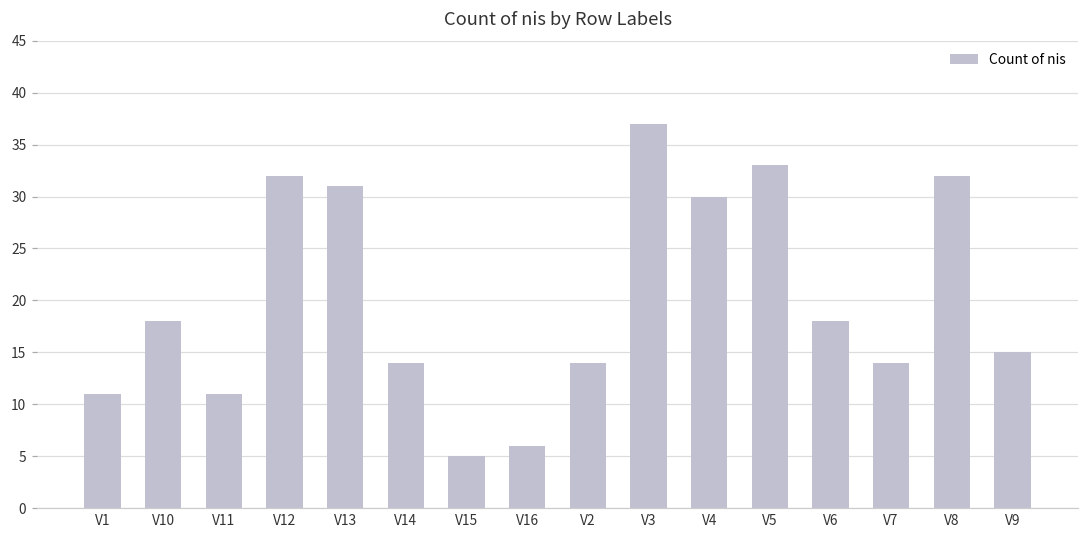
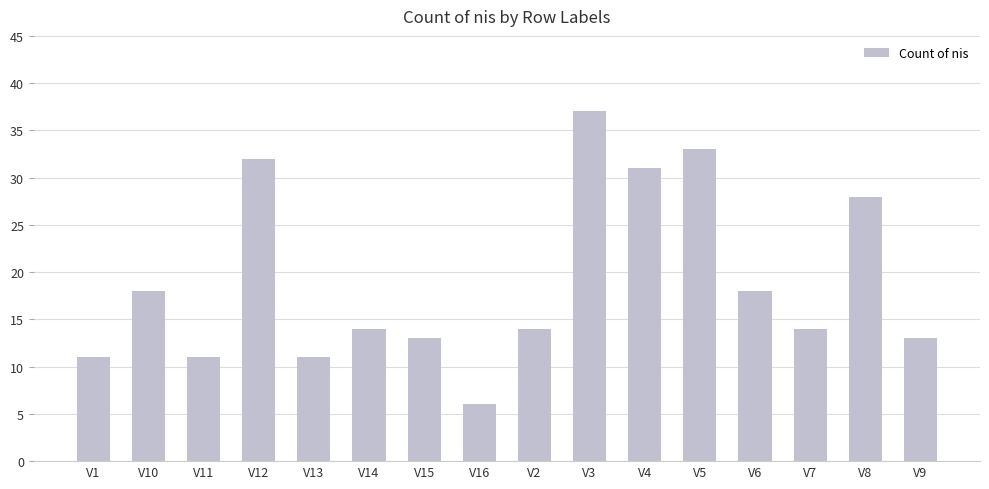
V13: 31 -> 11
V15: 5 -> 13
V4: 30 -> 31
V8: 32 -> 28
V9: 15 -> 13
